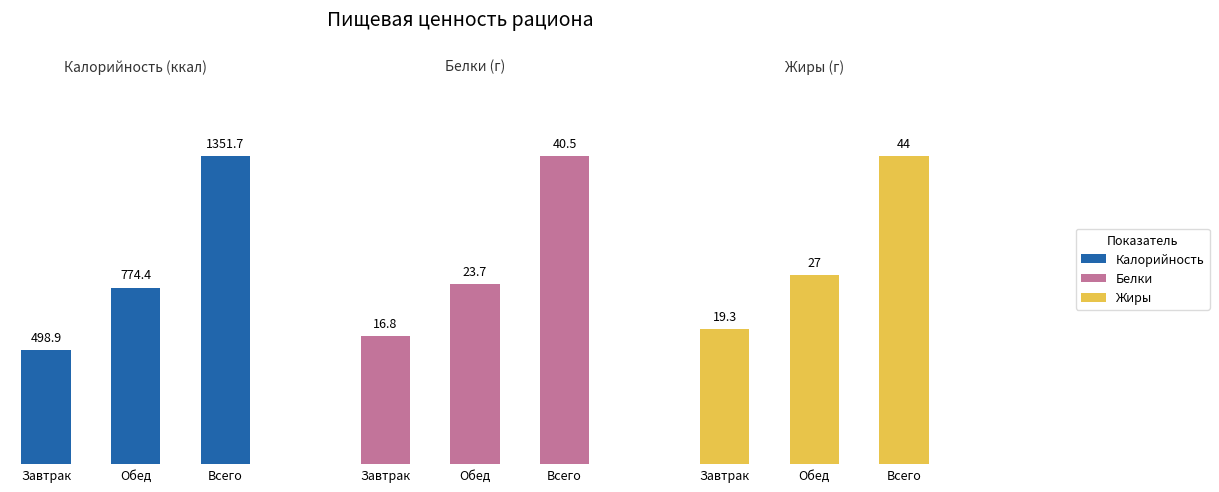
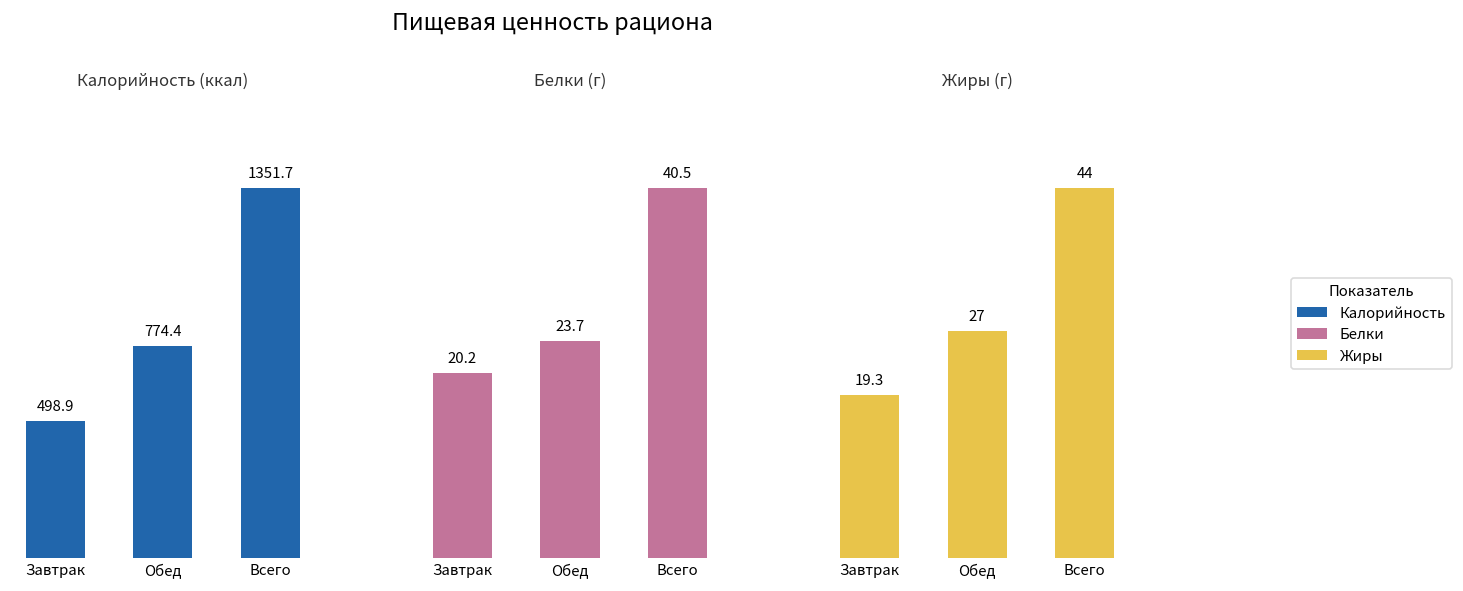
Белки (г), Завтрак: 16.8 -> 20.2
